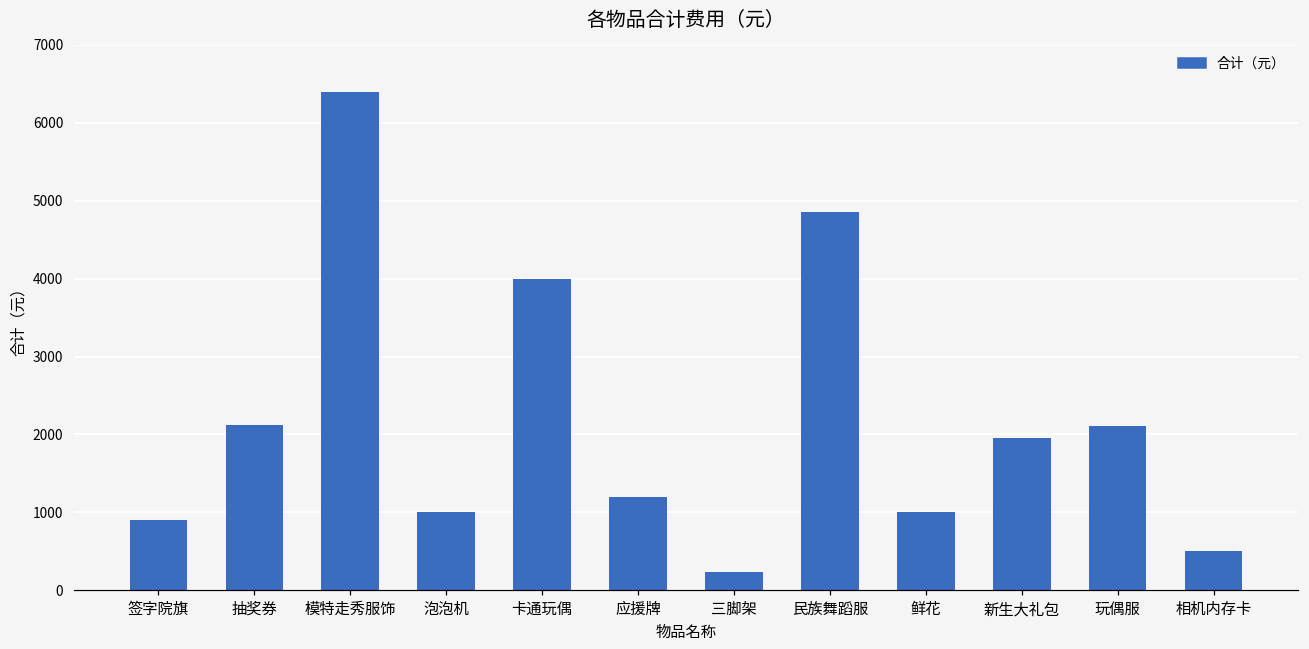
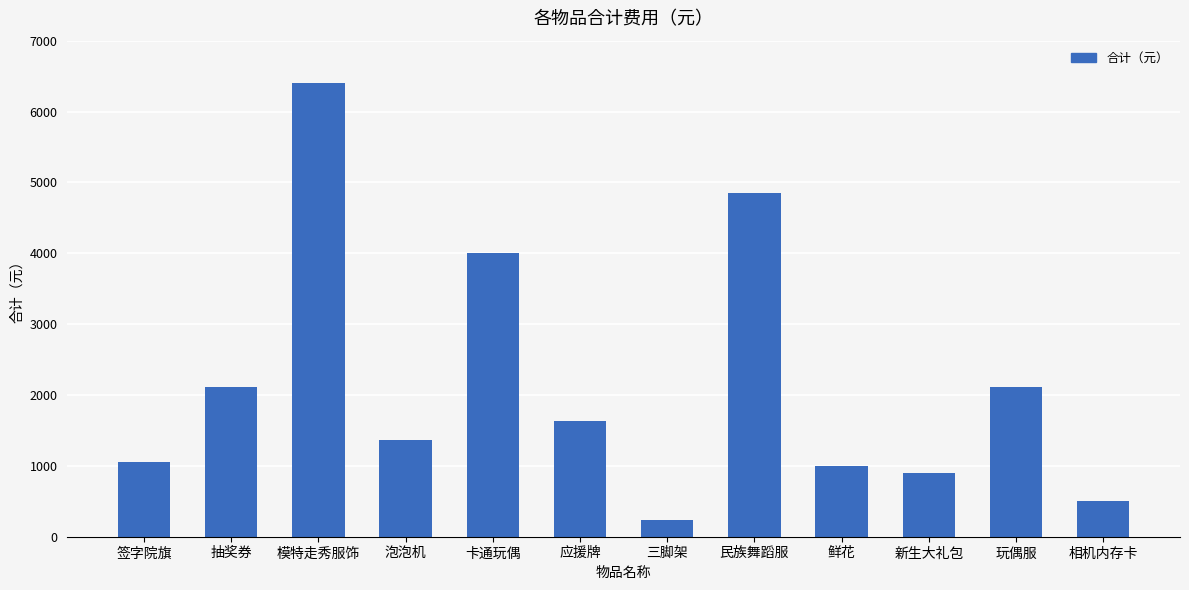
签字院旗: 900 -> 1100
泡泡机: 1000 -> 1400
应援牌: 1200 -> 1600
新生大礼包: 1900 -> 900
